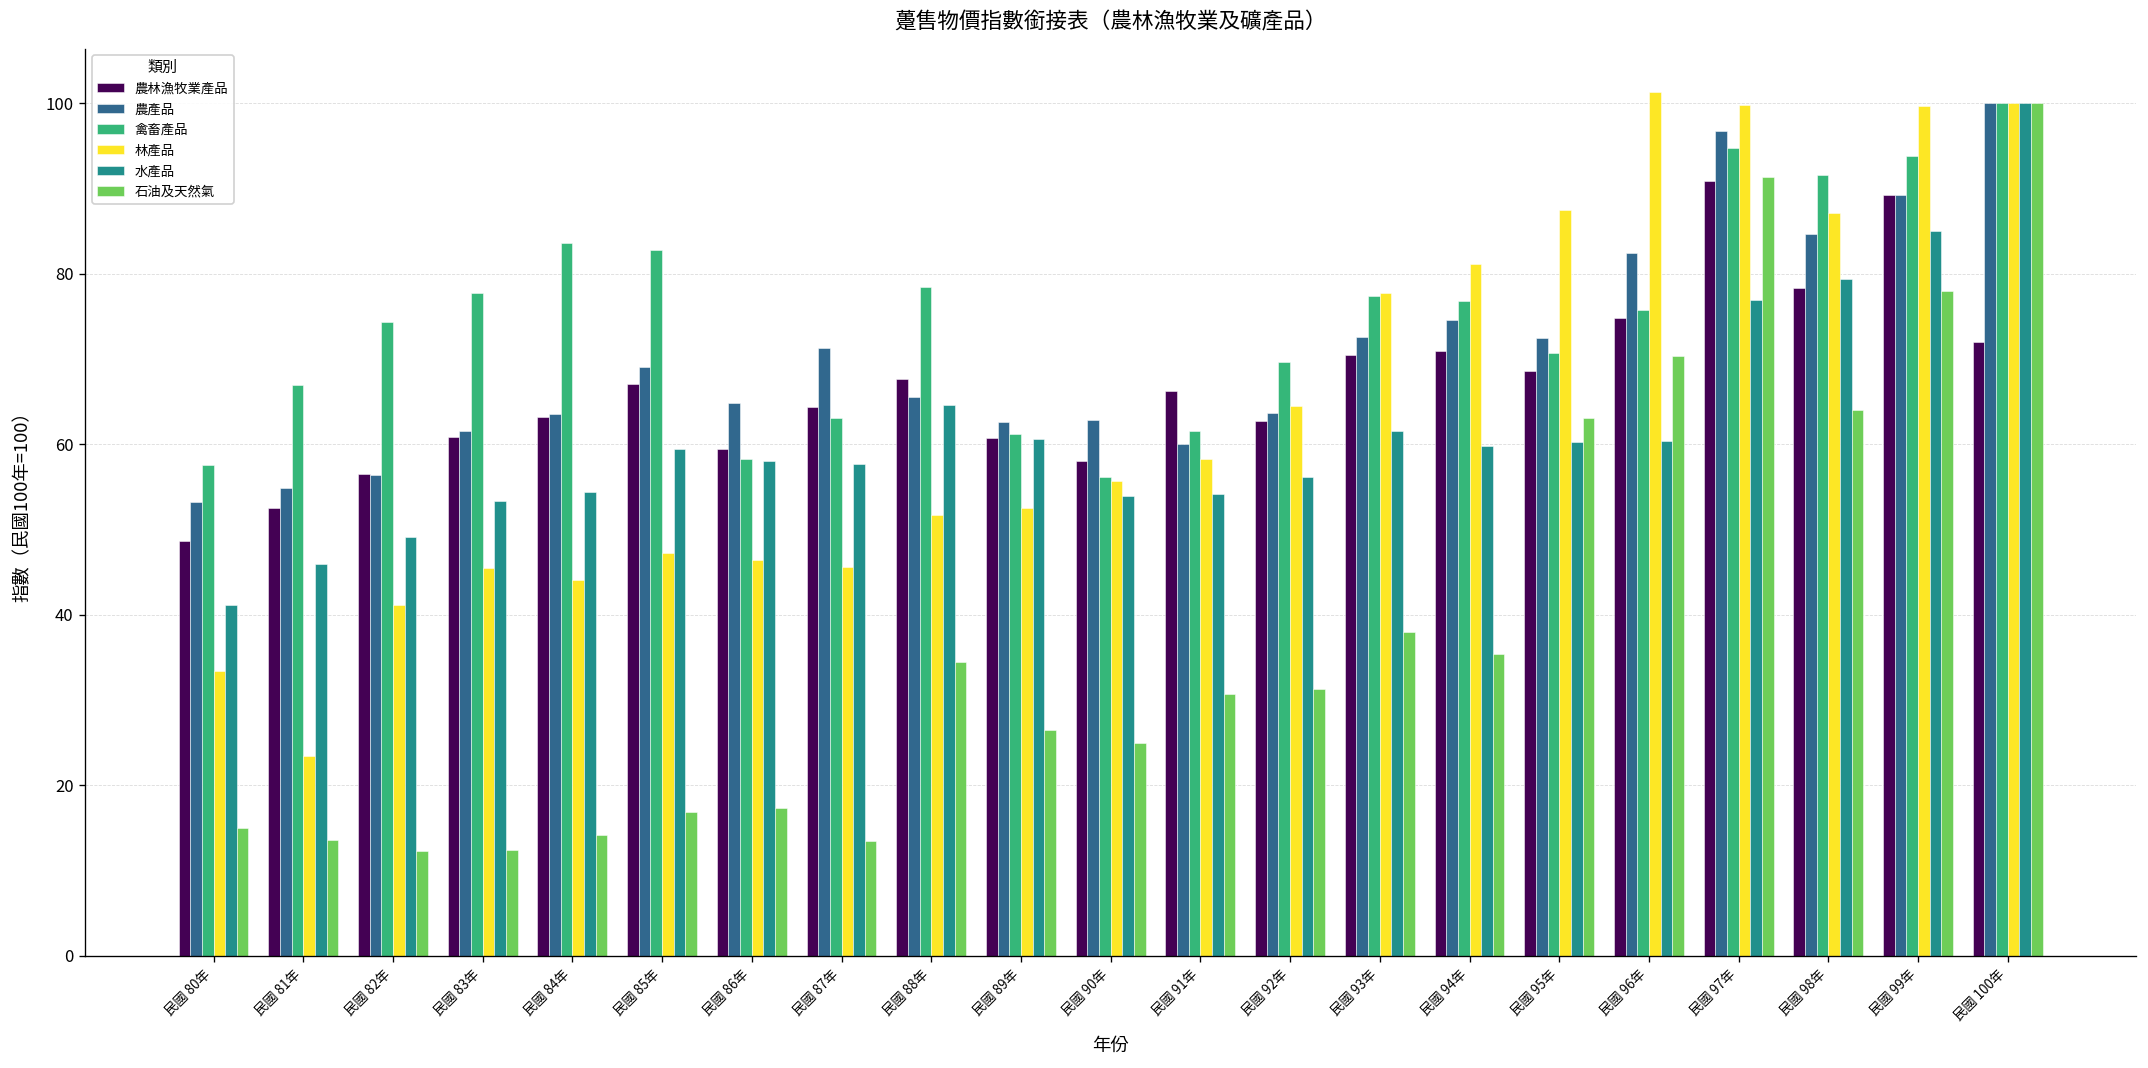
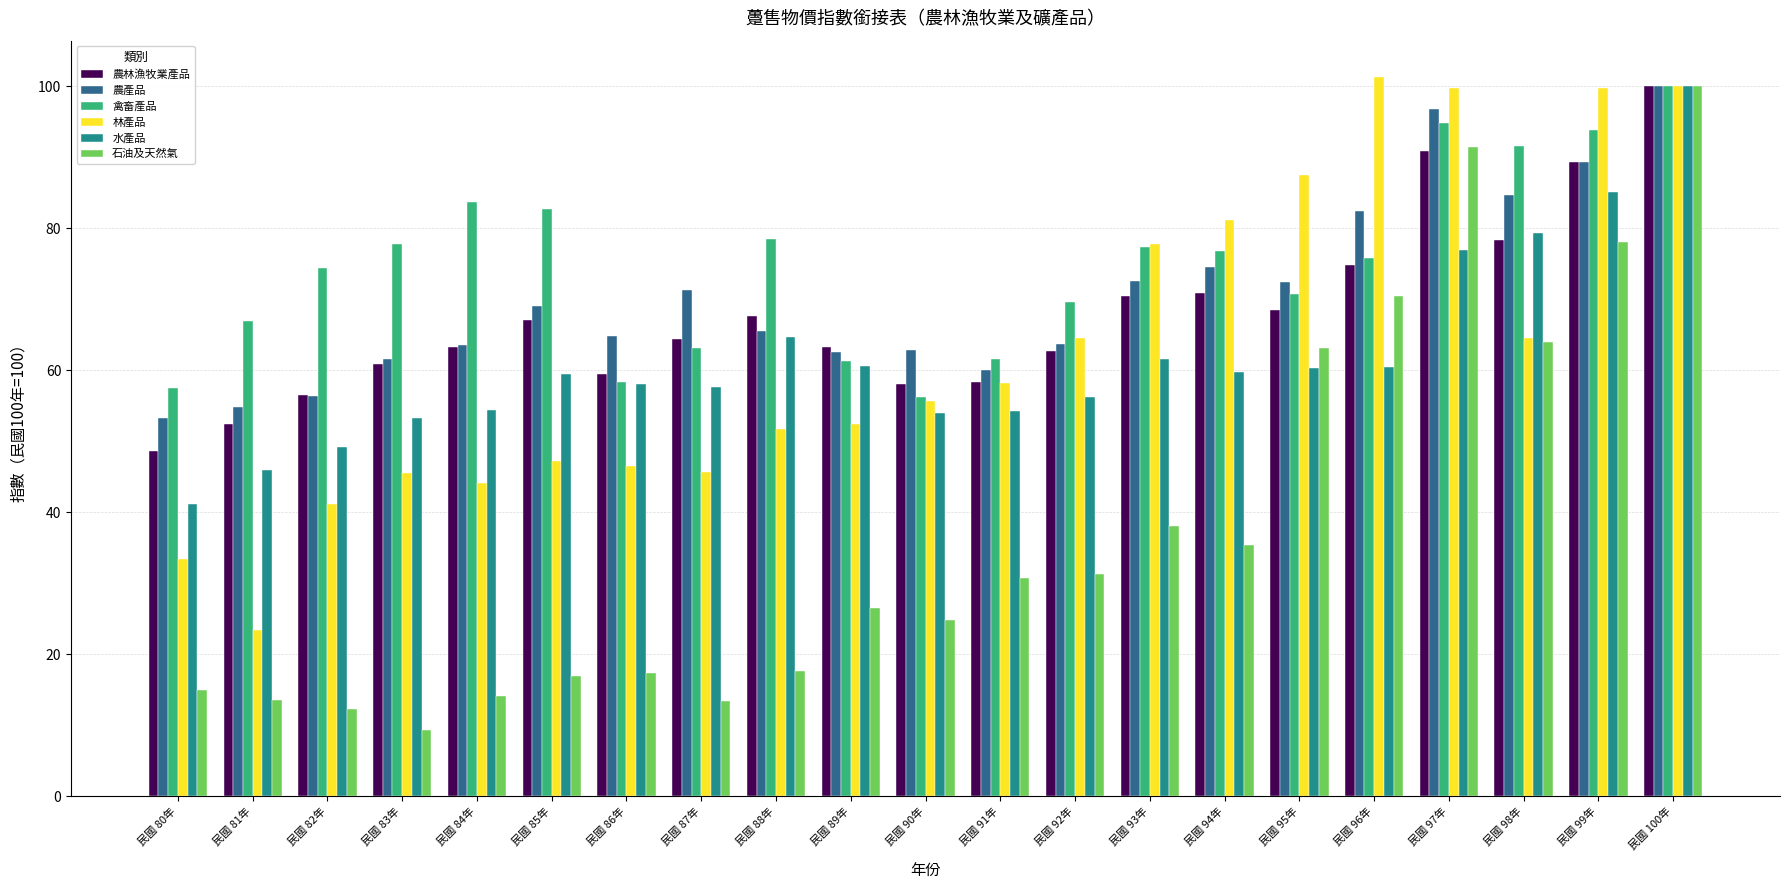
石油及天然氣, 民國 83年: 12 -> 9
石油及天然氣, 民國 88年: 34 -> 18
農林漁牧業產品, 民國 89年: 61 -> 63
農林漁牧業產品, 民國 91年: 66 -> 58
林產品, 民國 98年: 87 -> 64
農林漁牧業產品, 民國 100年: 72 -> 100
